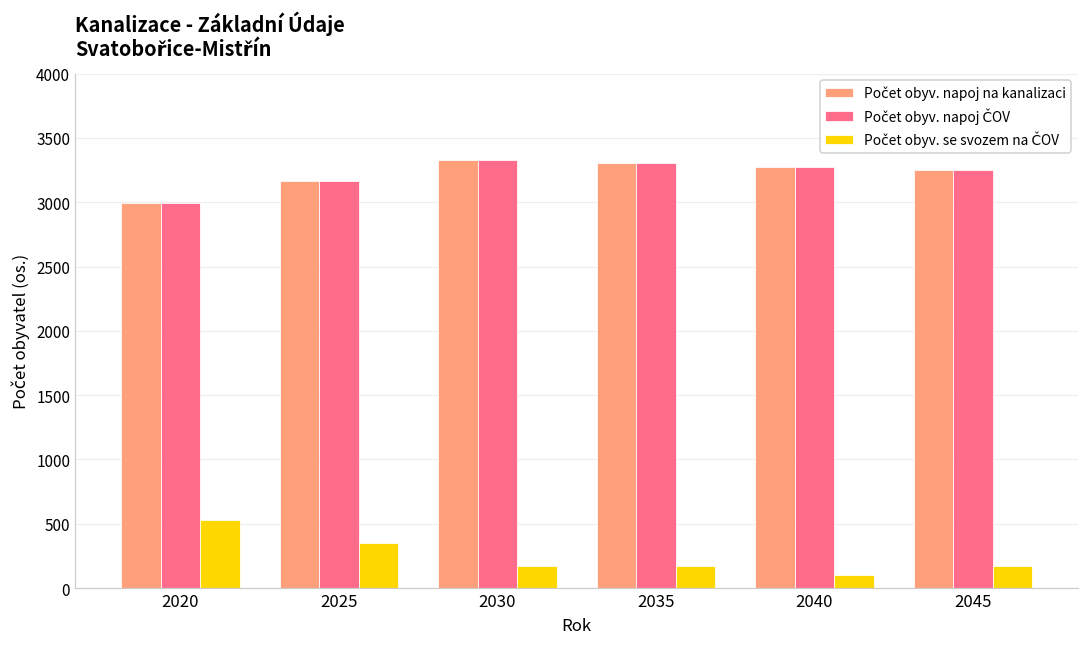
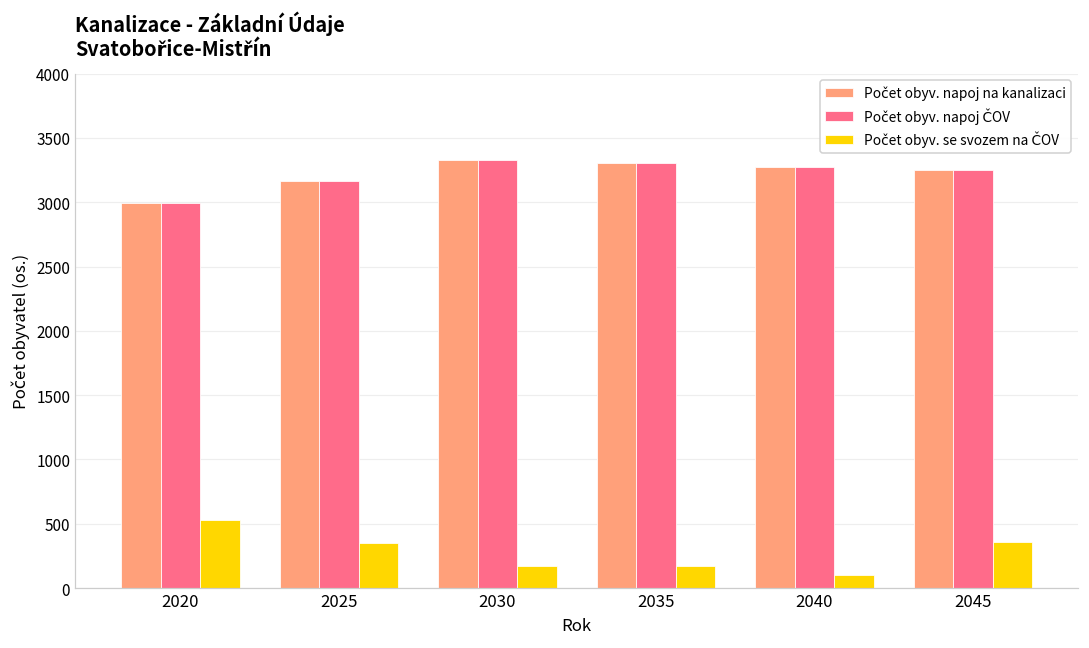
Počet obyv. se svozem na ČOV, 2045: 170 -> 360
